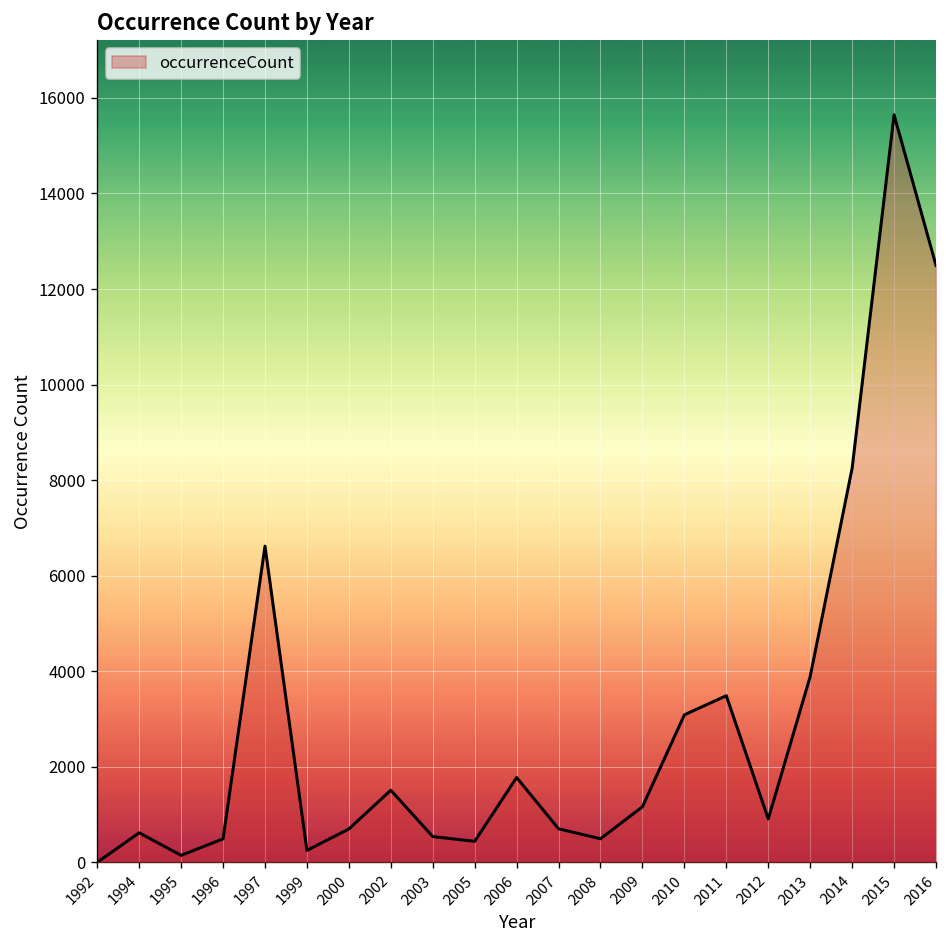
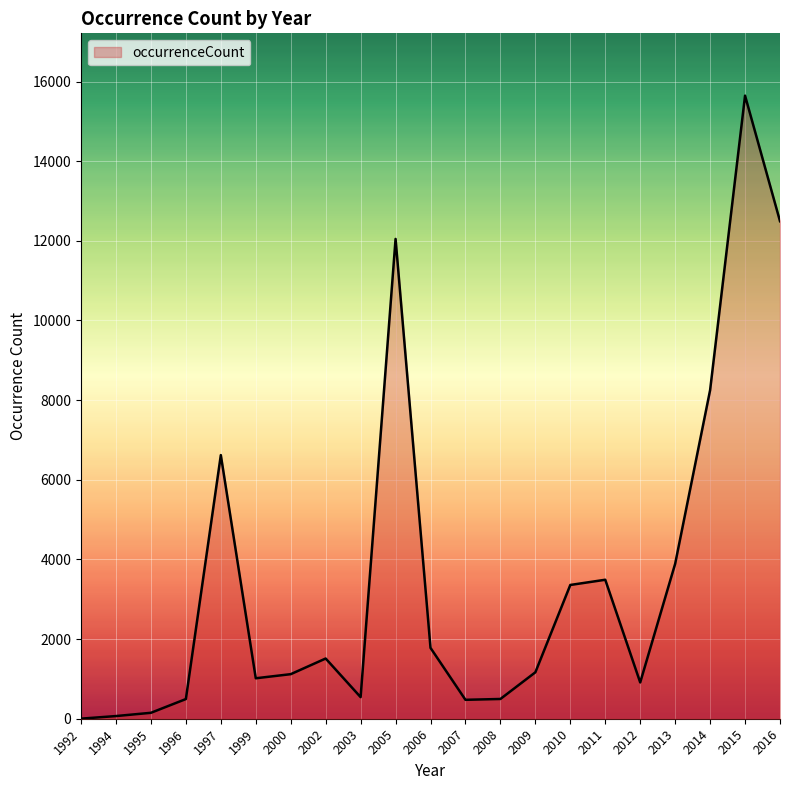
1994: 600 -> 100
1999: 300 -> 1000
2000: 700 -> 1100
2005: 400 -> 12000
2007: 700 -> 500
2010: 3100 -> 3400
